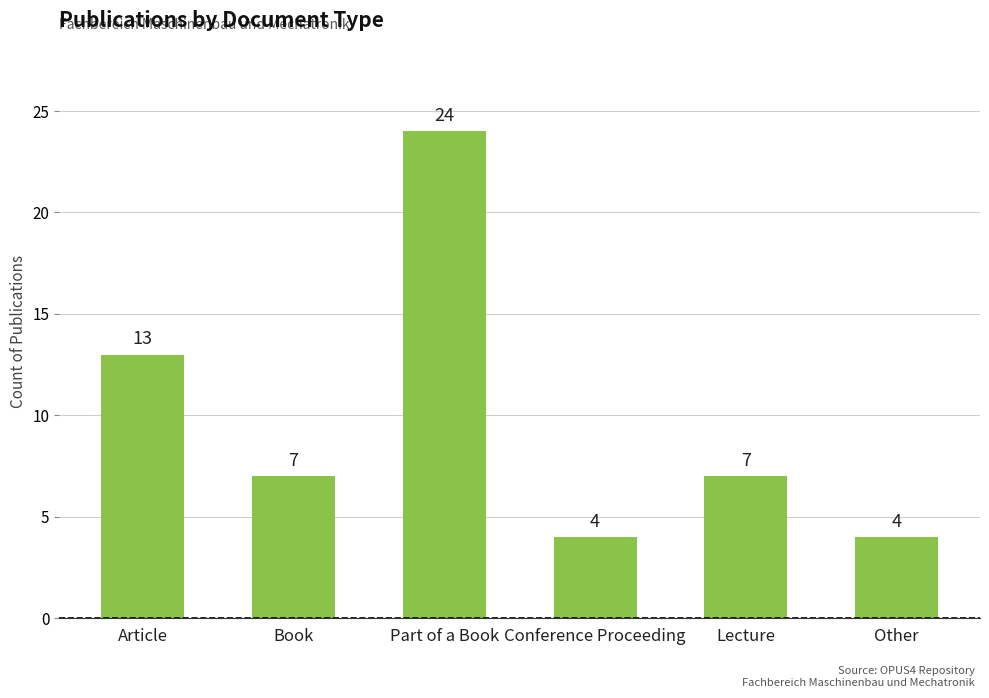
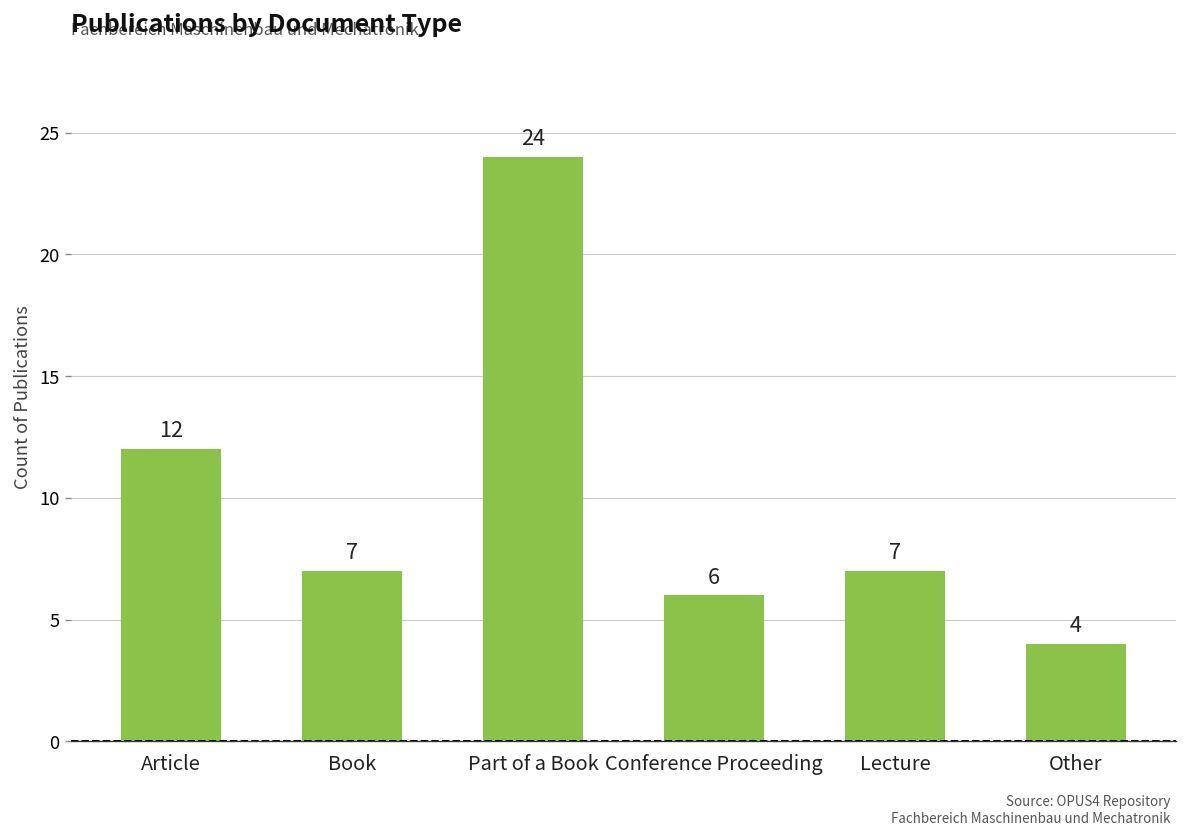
Article: 13 -> 12
Conference Proceeding: 4 -> 6
